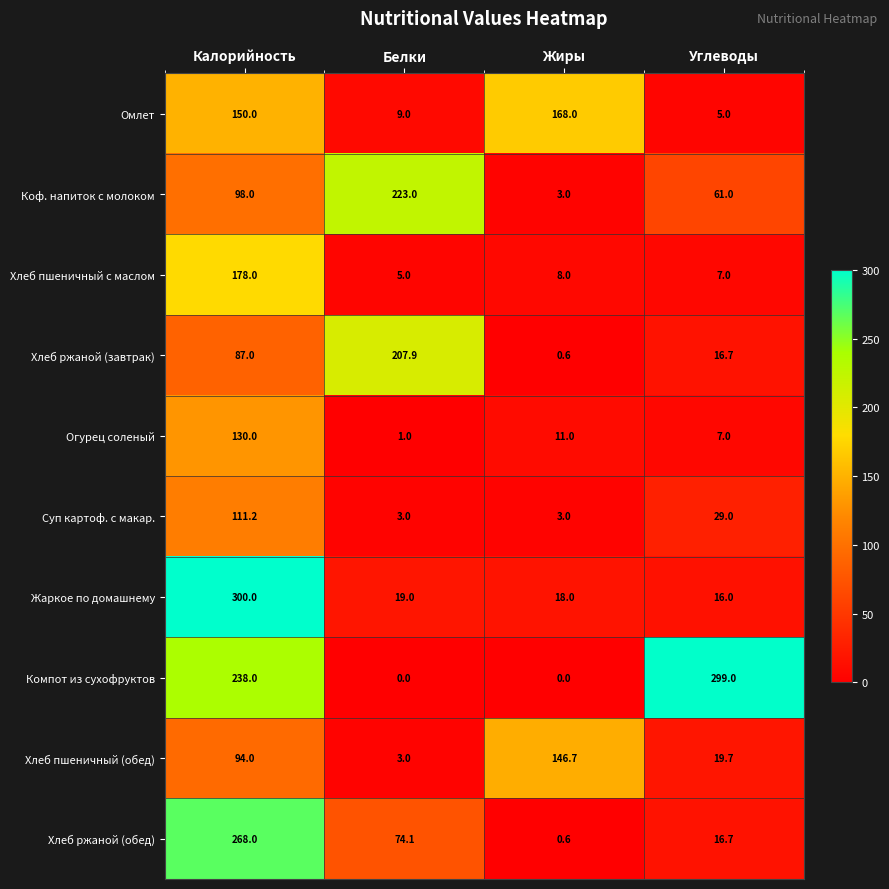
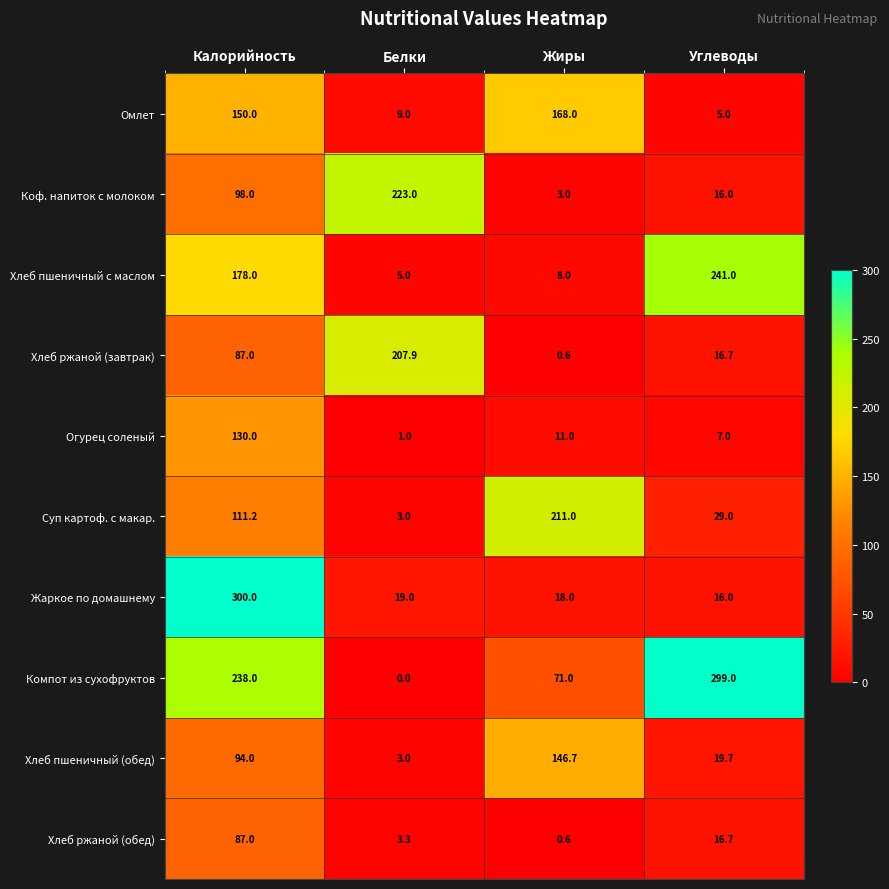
Коф. напиток с молоком, Углеводы: 61.0 -> 16.0
Хлеб пшеничный с маслом, Углеводы: 7.0 -> 241.0
Суп картоф. с макар., Жиры: 3.0 -> 211.0
Компот из сухофруктов, Жиры: 0.0 -> 71.0
Хлеб ржаной (обед), Калорийность: 268.0 -> 87.0
Хлеб ржаной (обед), Белки: 74.1 -> 3.3
